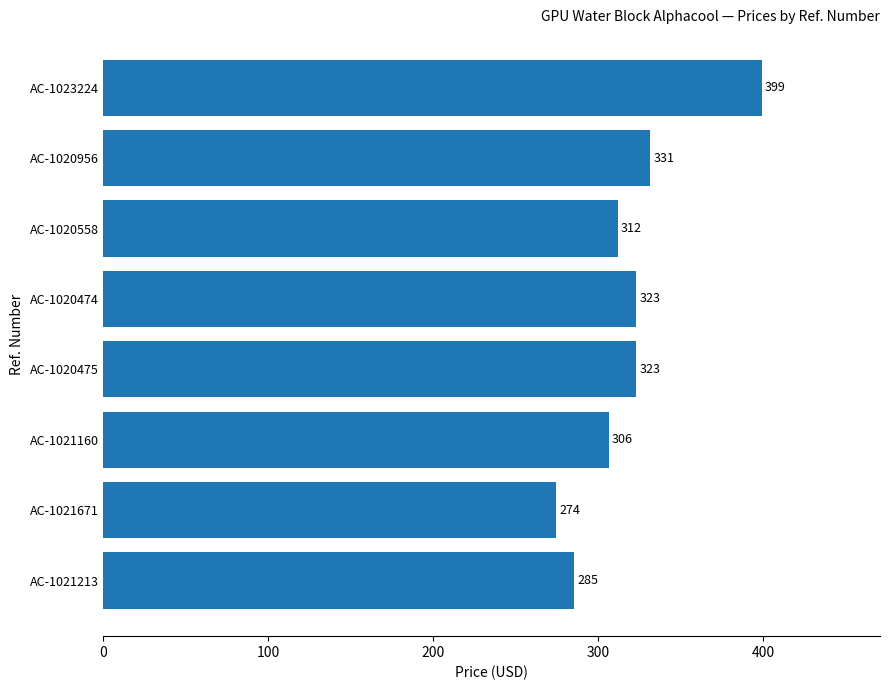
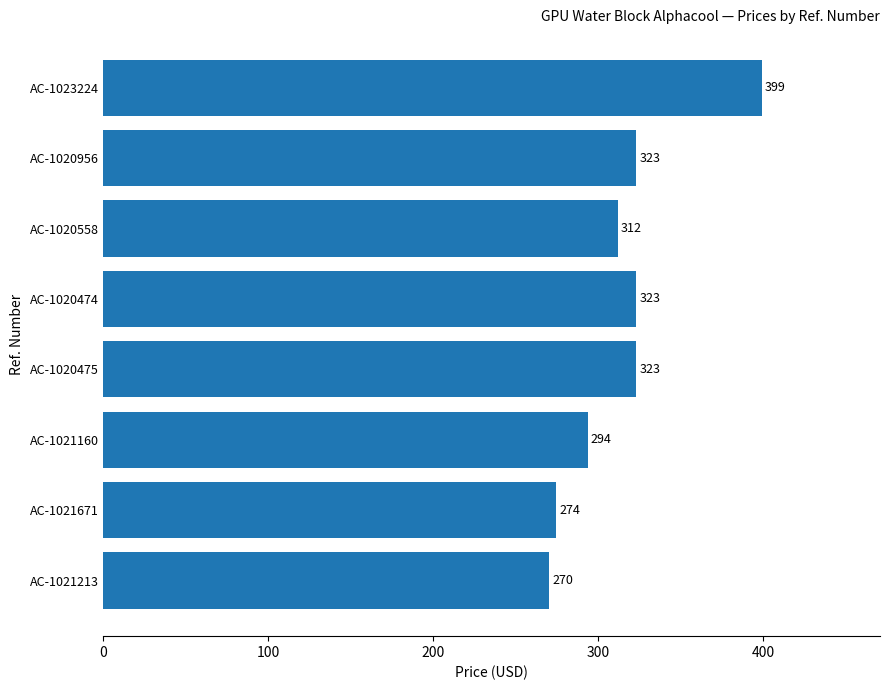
AC-1020956: 331 -> 323
AC-1021160: 306 -> 294
AC-1021213: 285 -> 270
